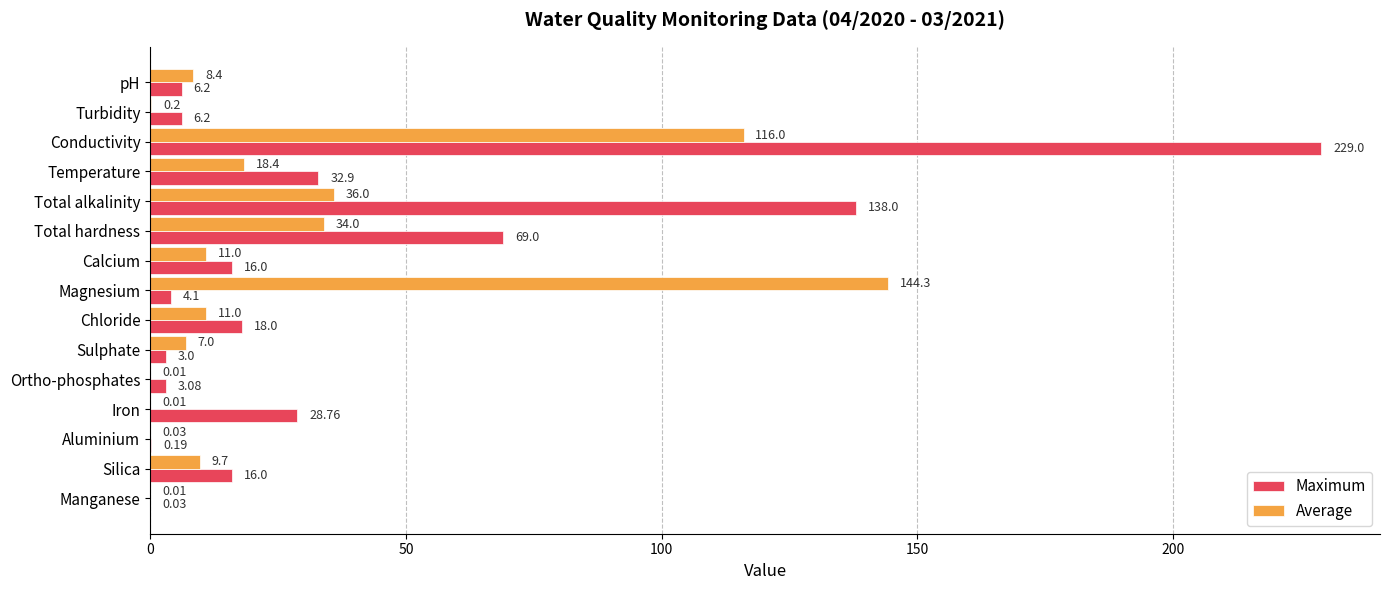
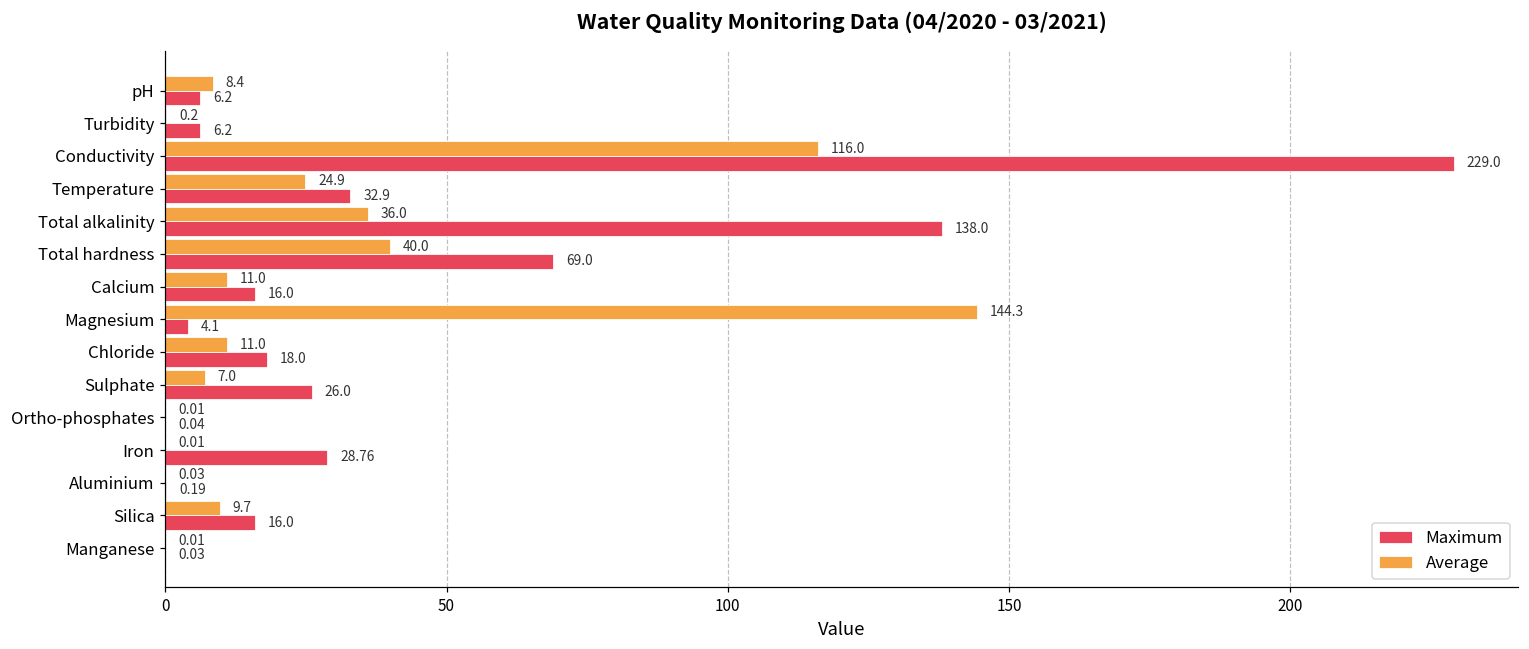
Average, Temperature: 18.4 -> 24.9
Average, Total hardness: 34.0 -> 40.0
Maximum, Sulphate: 3.0 -> 26.0
Maximum, Ortho-phosphates: 3.08 -> 0.04
